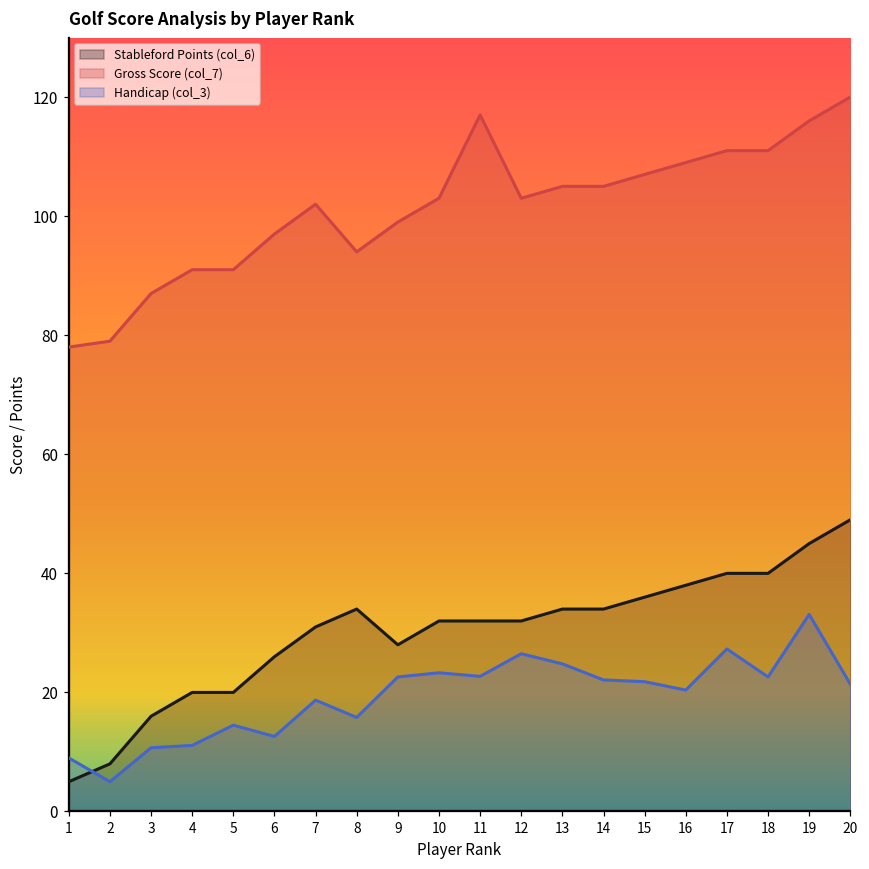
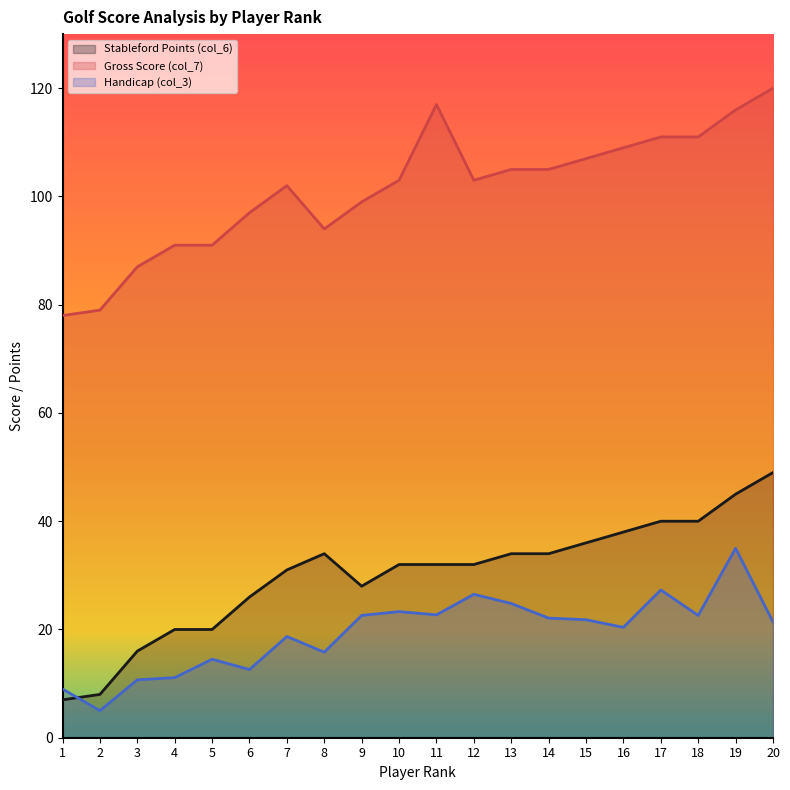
Stableford Points (col_6), 1: 5 -> 7
Handicap (col_3), 19: 33 -> 35
